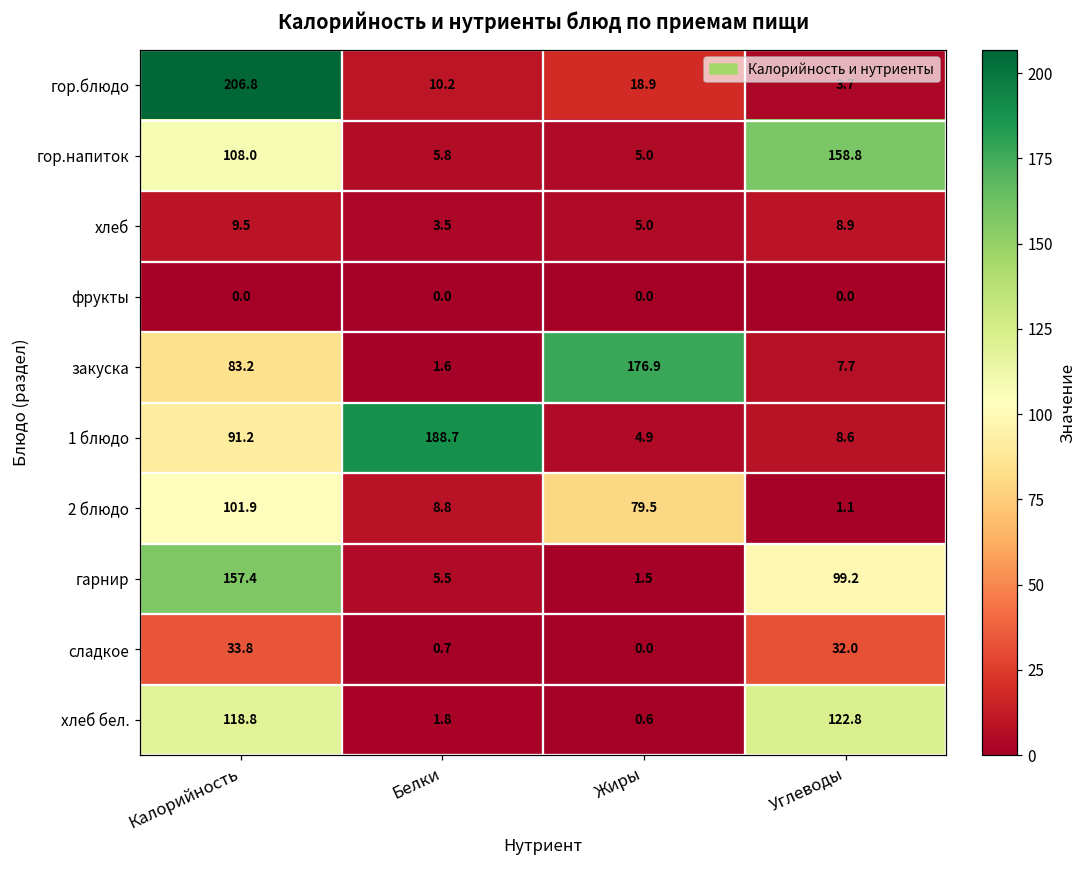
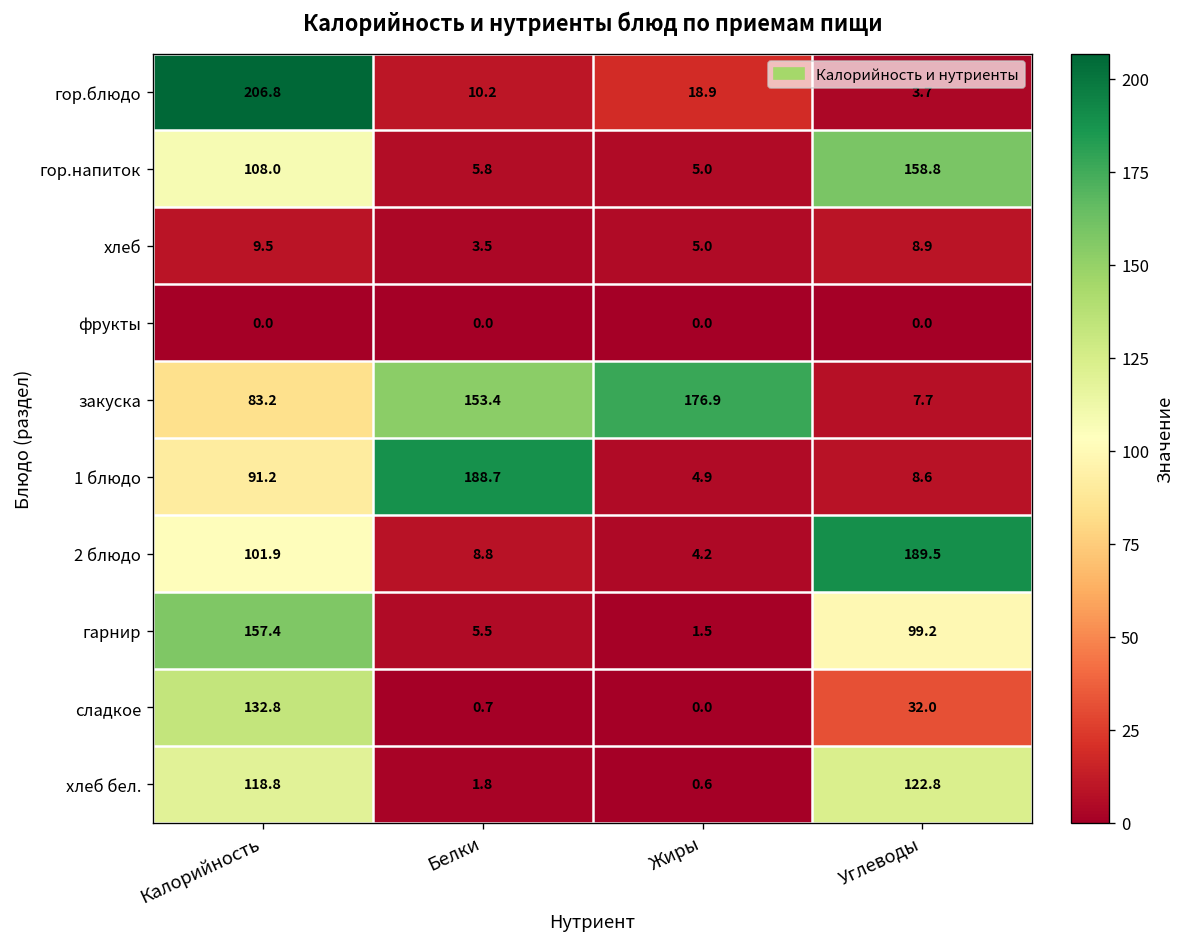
закуска, Белки: 1.6 -> 153.4
2 блюдо, Жиры: 79.5 -> 4.2
2 блюдо, Углеводы: 1.1 -> 189.5
сладкое, Калорийность: 33.8 -> 132.8
